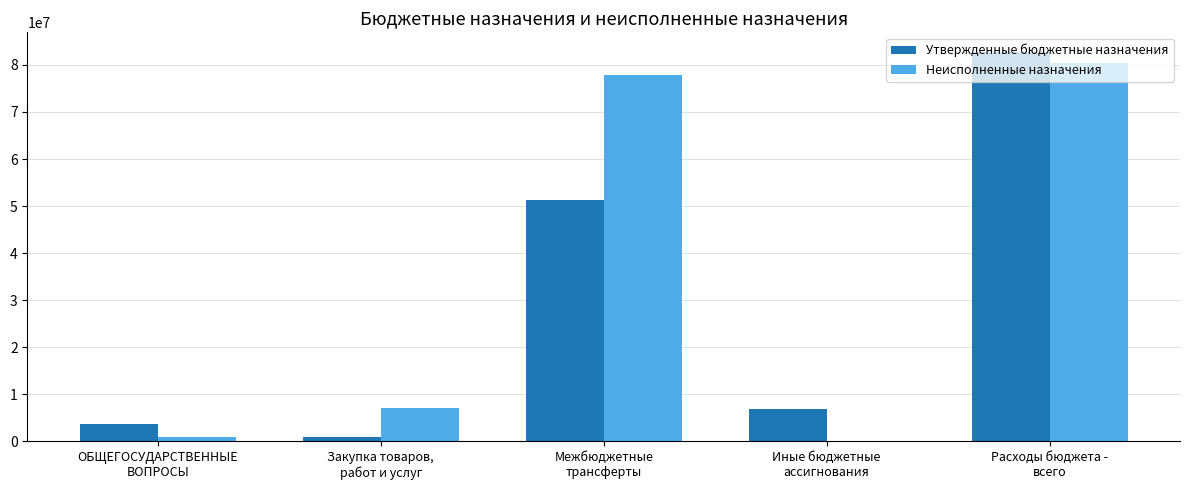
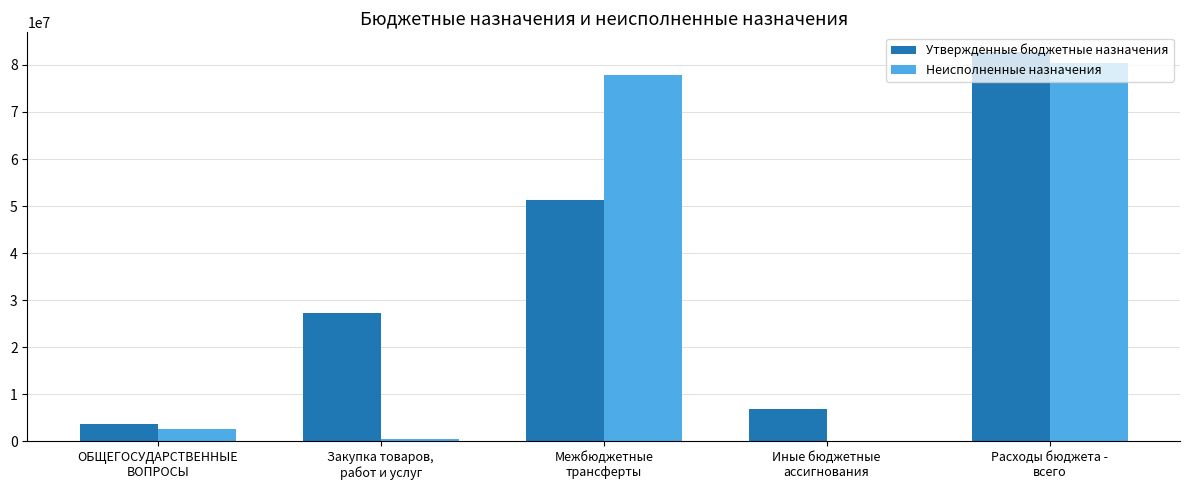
Неисполненные назначения, ОБЩЕГОСУДАРСТВЕННЫЕ ВОПРОСЫ: 1000000 -> 3000000
Утвержденные бюджетные назначения, Закупка товаров, работ и услуг: 1000000 -> 27000000
Неисполненные назначения, Закупка товаров, работ и услуг: 7000000 -> 1000000
